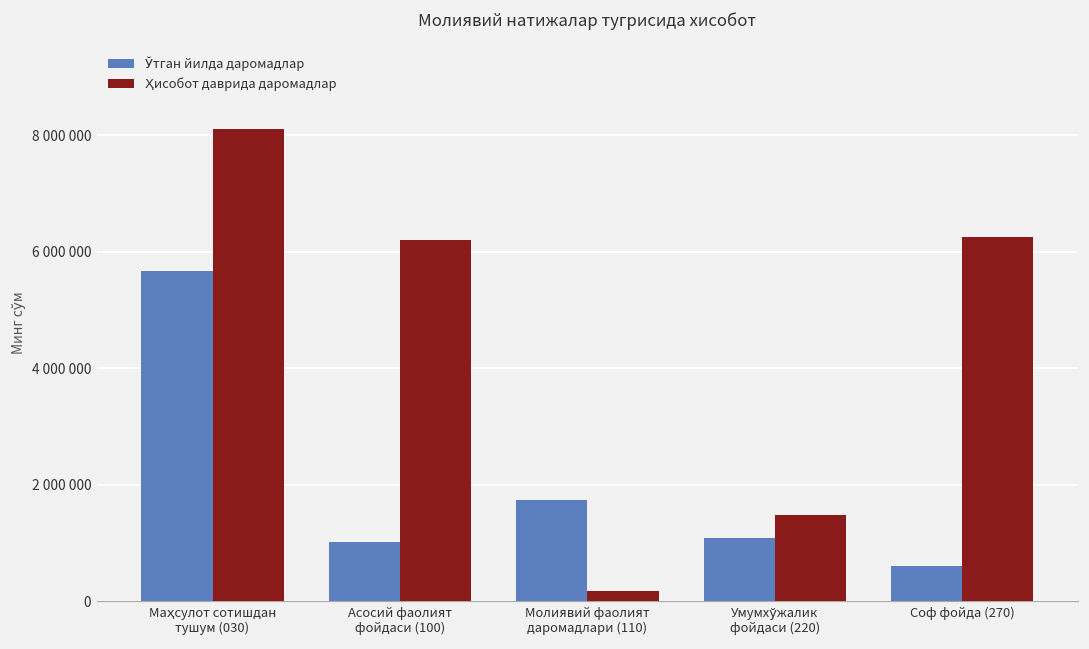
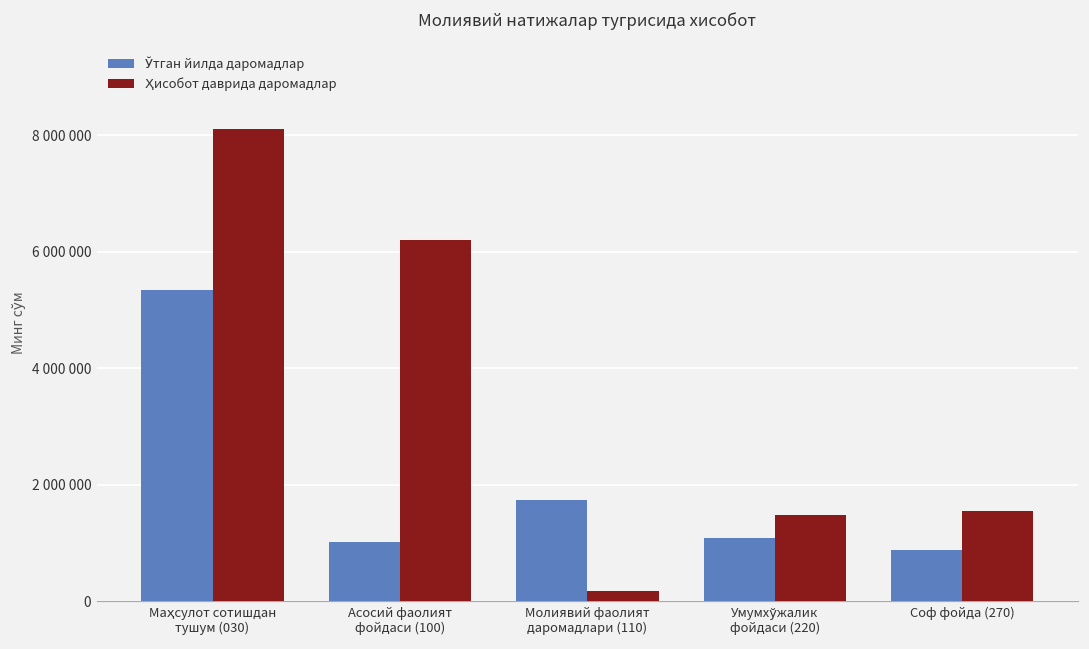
Ўтган йилда даромадлар, Маҳсулот сотишдан тушум (030): 5700000 -> 5300000
Ўтган йилда даромадлар, Соф фойда (270): 600000 -> 900000
Ҳисобот даврида даромадлар, Соф фойда (270): 6300000 -> 1600000
